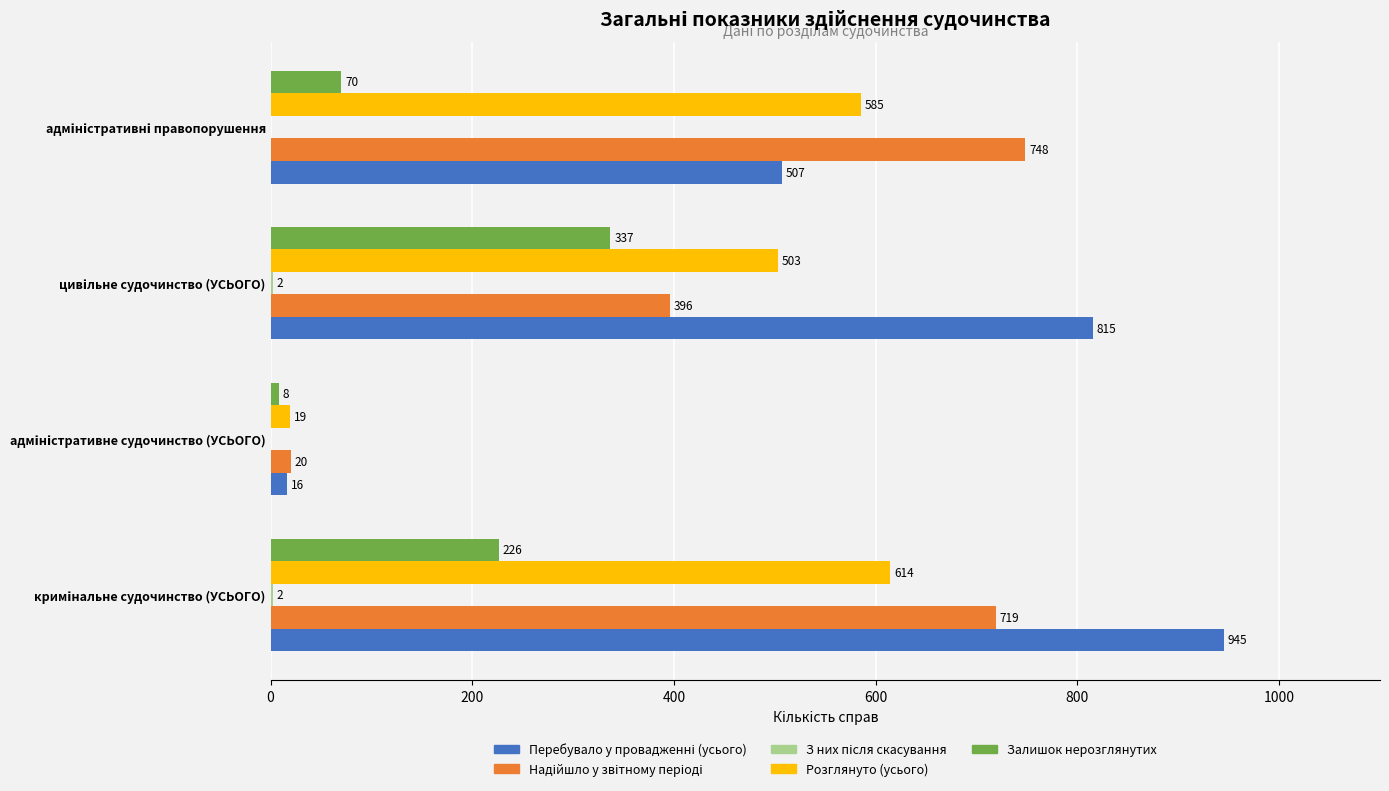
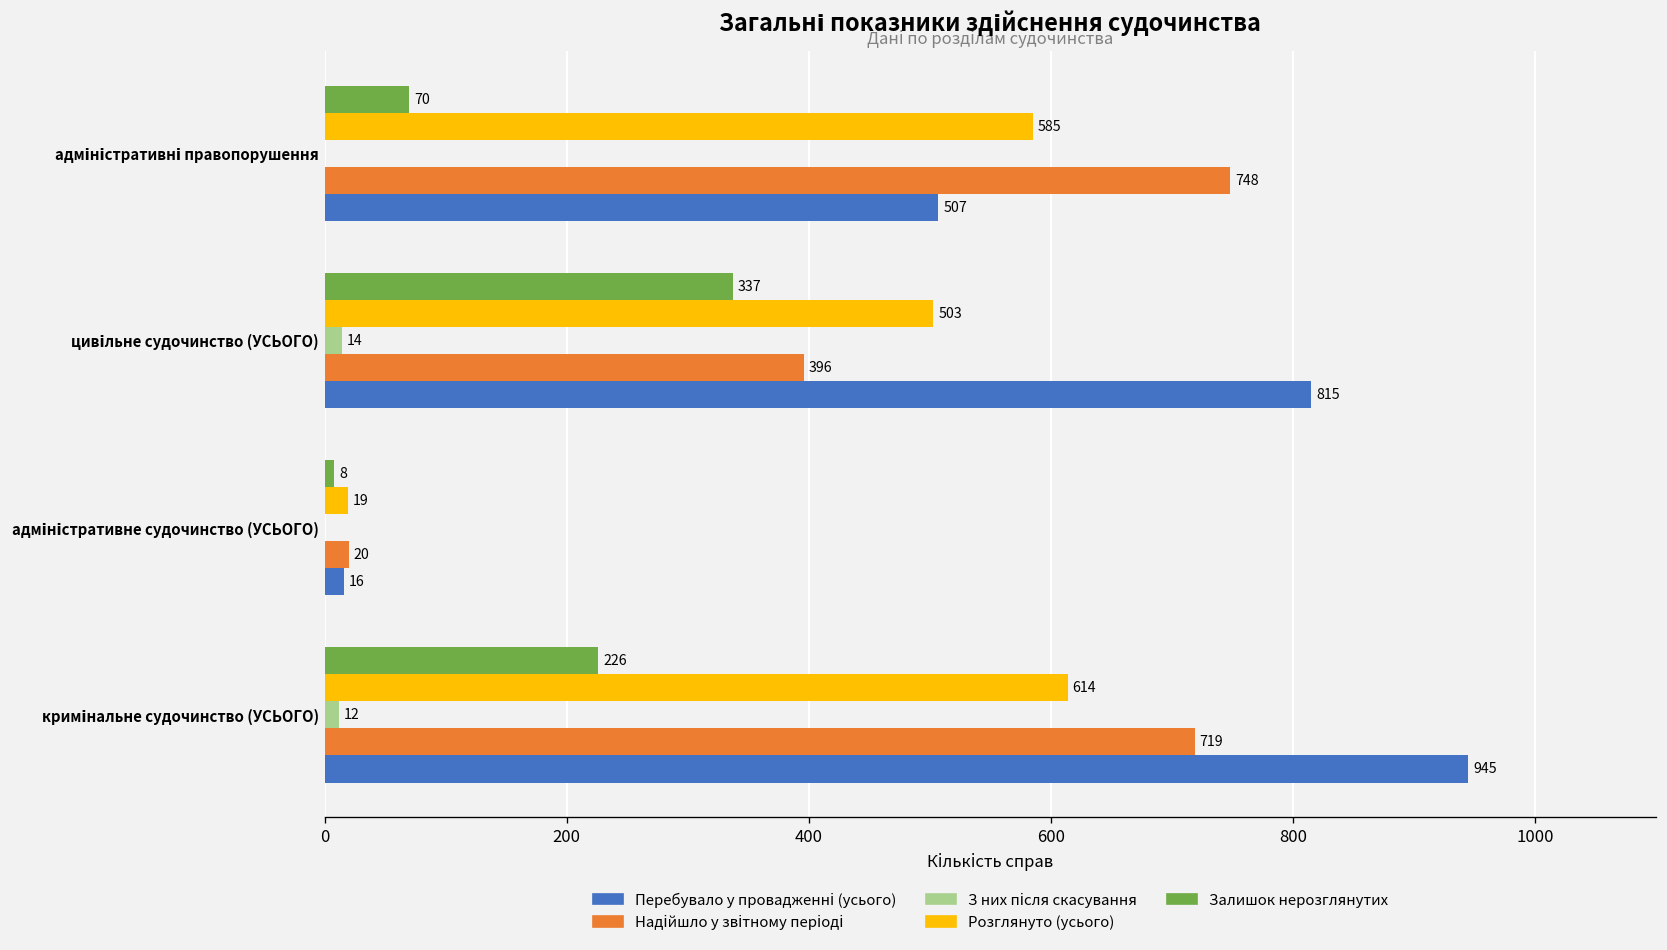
З них після скасування, цивільне судочинство (УСЬОГО): 2 -> 14
З них після скасування, кримінальне судочинство (УСЬОГО): 2 -> 12
